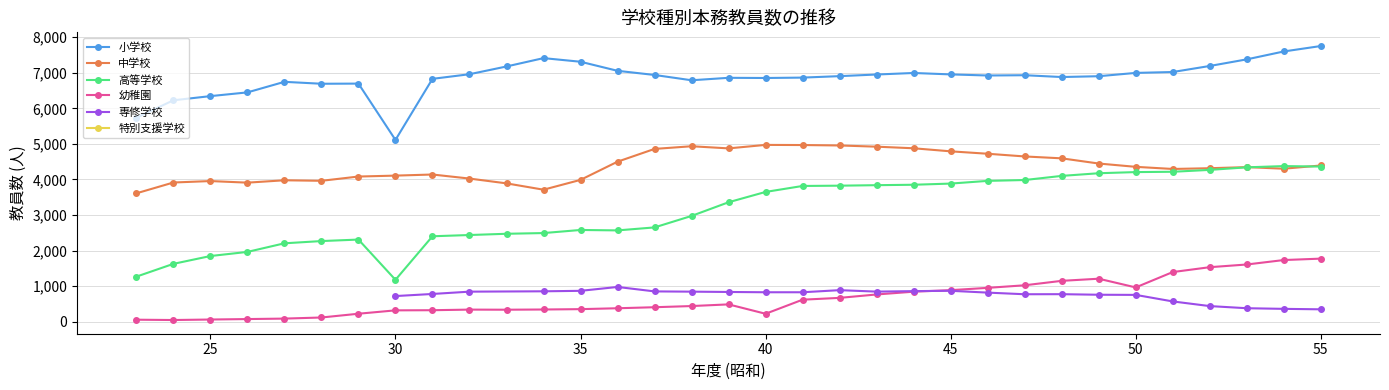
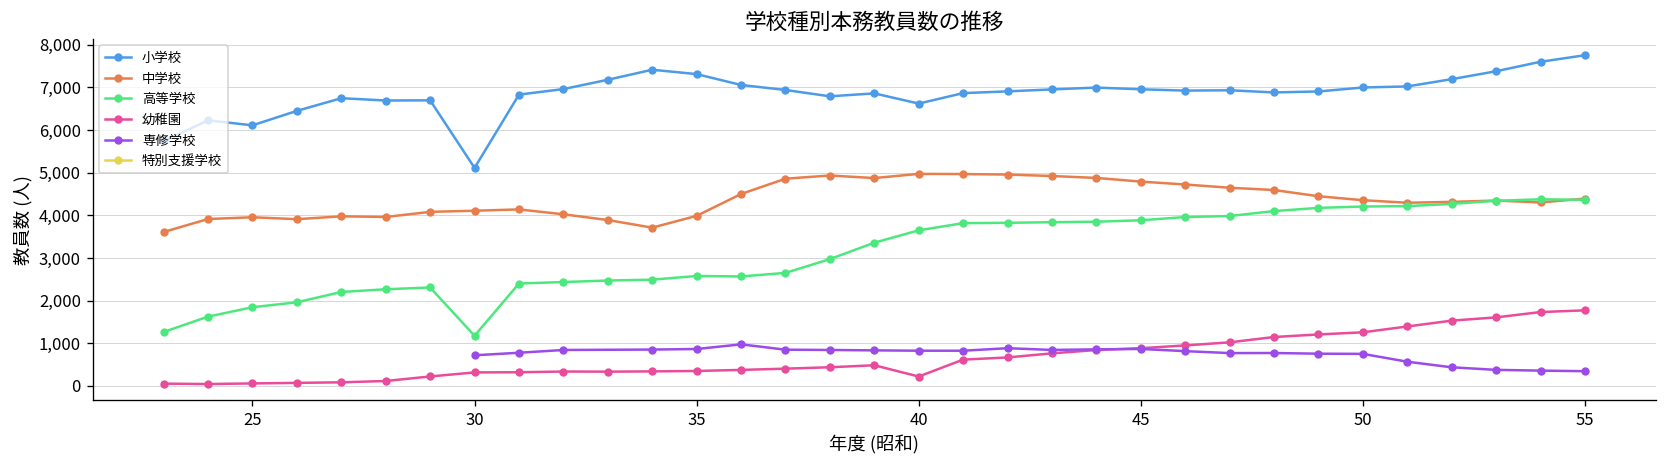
小学校, 25: 6,300 -> 6,100
小学校, 40: 6,900 -> 6,600
幼稚園, 50: 1,000 -> 1,300
